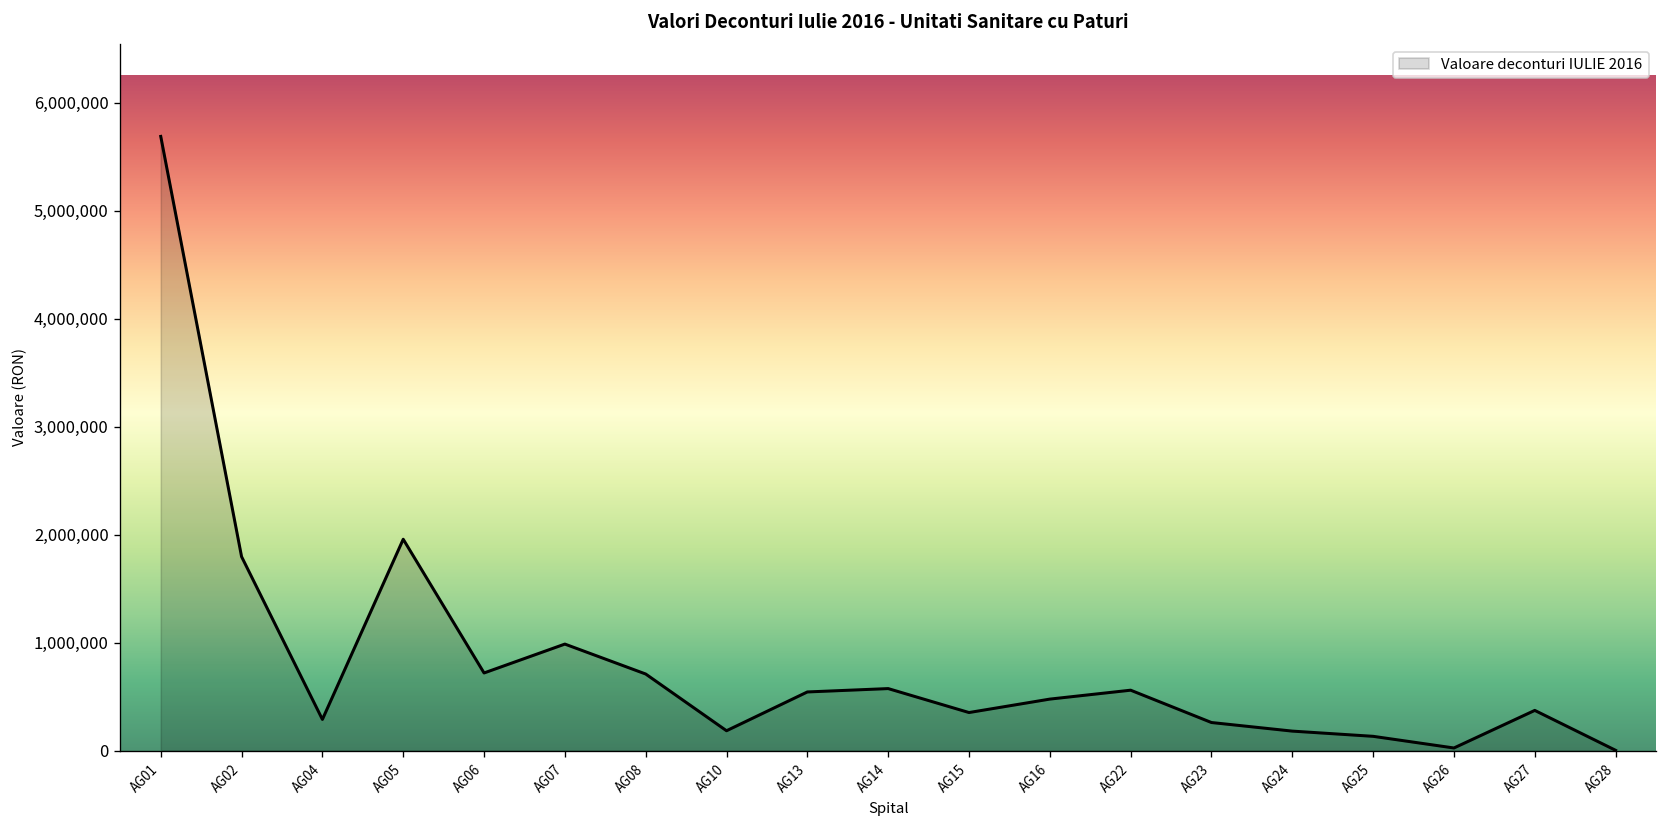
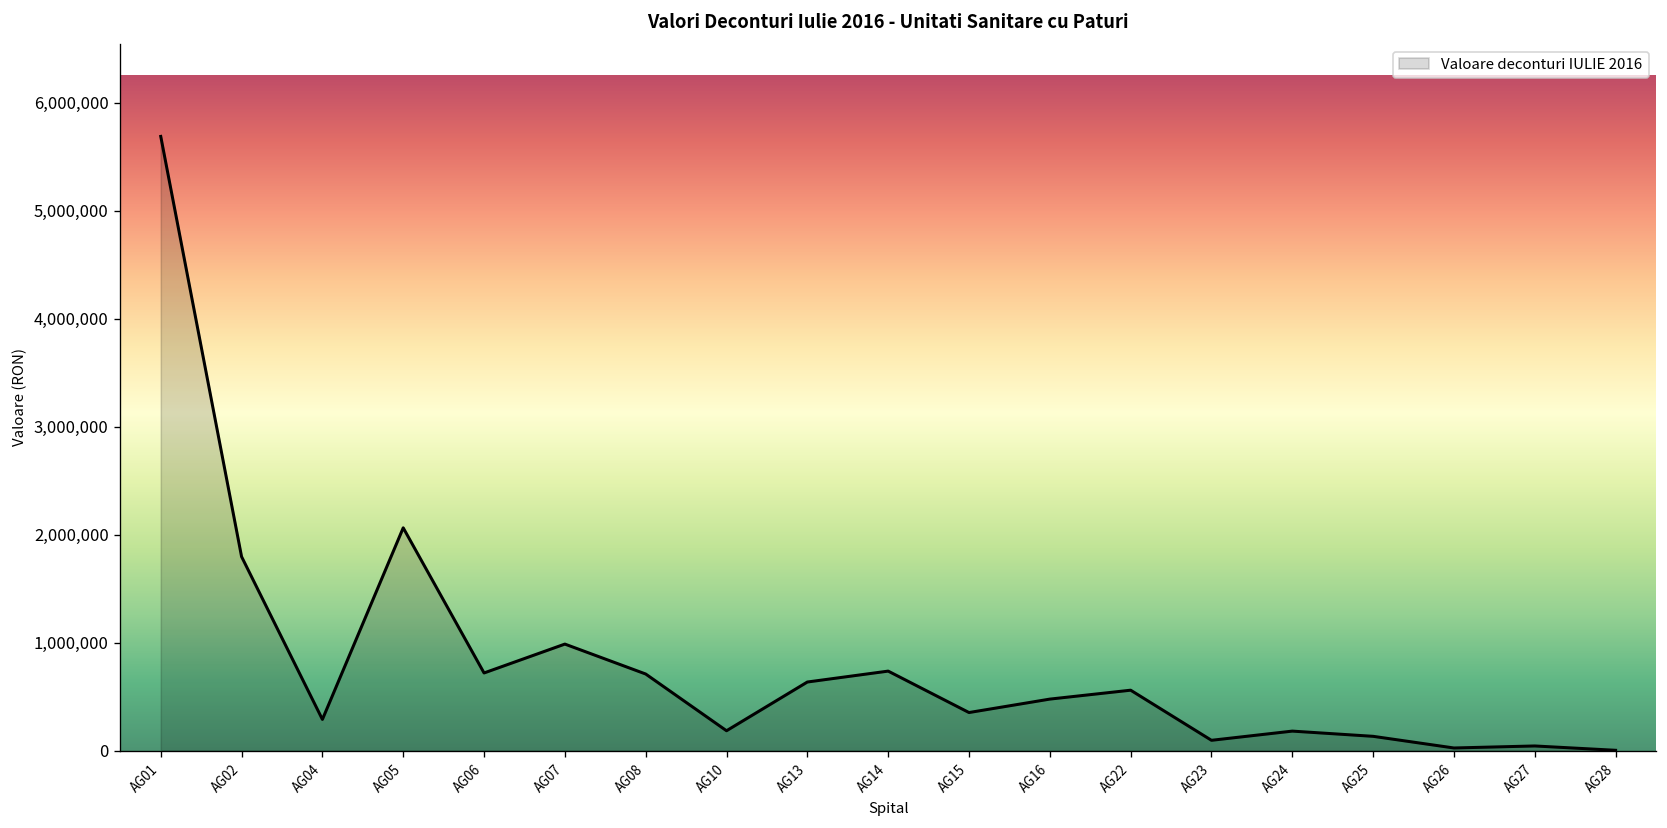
AG05: 2,000,000 -> 2,100,000
AG13: 500,000 -> 600,000
AG14: 600,000 -> 700,000
AG23: 300,000 -> 100,000
AG27: 400,000 -> 0
